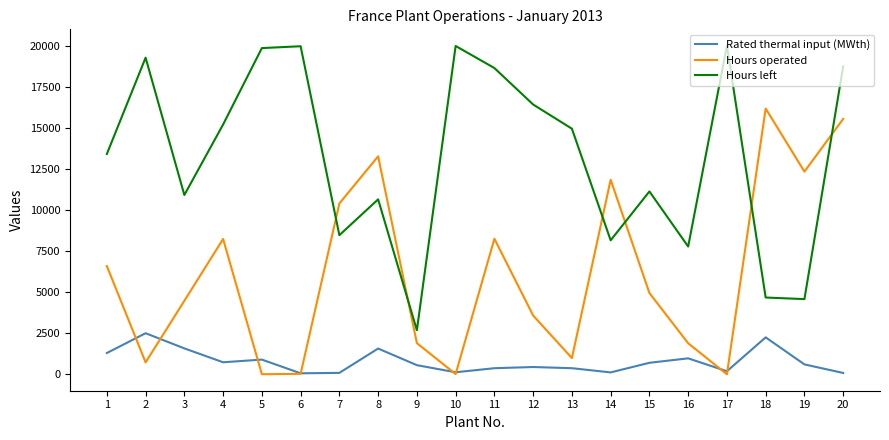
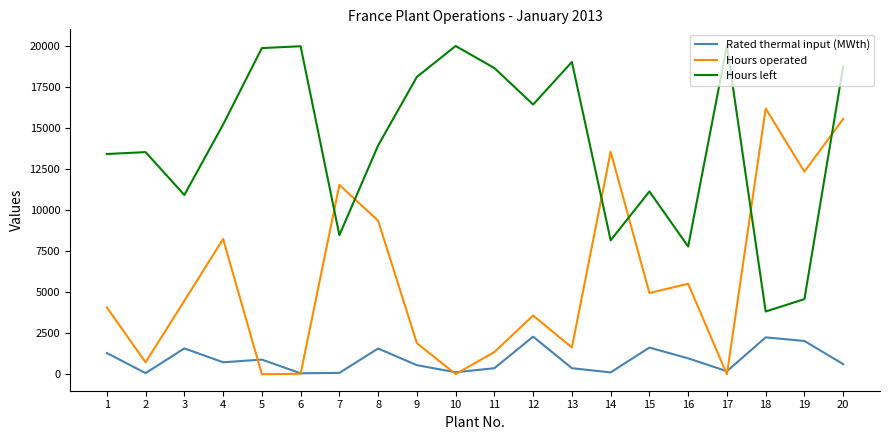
Hours operated, 1: 6600 -> 4100
Rated thermal input (MWth), 2: 2500 -> 100
Hours left, 2: 19300 -> 13500
Hours operated, 7: 10400 -> 11500
Hours operated, 8: 13300 -> 9400
Hours left, 8: 10700 -> 13900
Hours left, 9: 2700 -> 18100
Hours operated, 11: 8300 -> 1400
Rated thermal input (MWth), 12: 400 -> 2300
Hours operated, 13: 1000 -> 1600
Hours left, 13: 15000 -> 19000
Hours operated, 14: 11800 -> 13600
Rated thermal input (MWth), 15: 700 -> 1600
Hours operated, 16: 1900 -> 5500
Hours left, 18: 4700 -> 3800
Rated thermal input (MWth), 19: 600 -> 2000
Rated thermal input (MWth), 20: 100 -> 600
